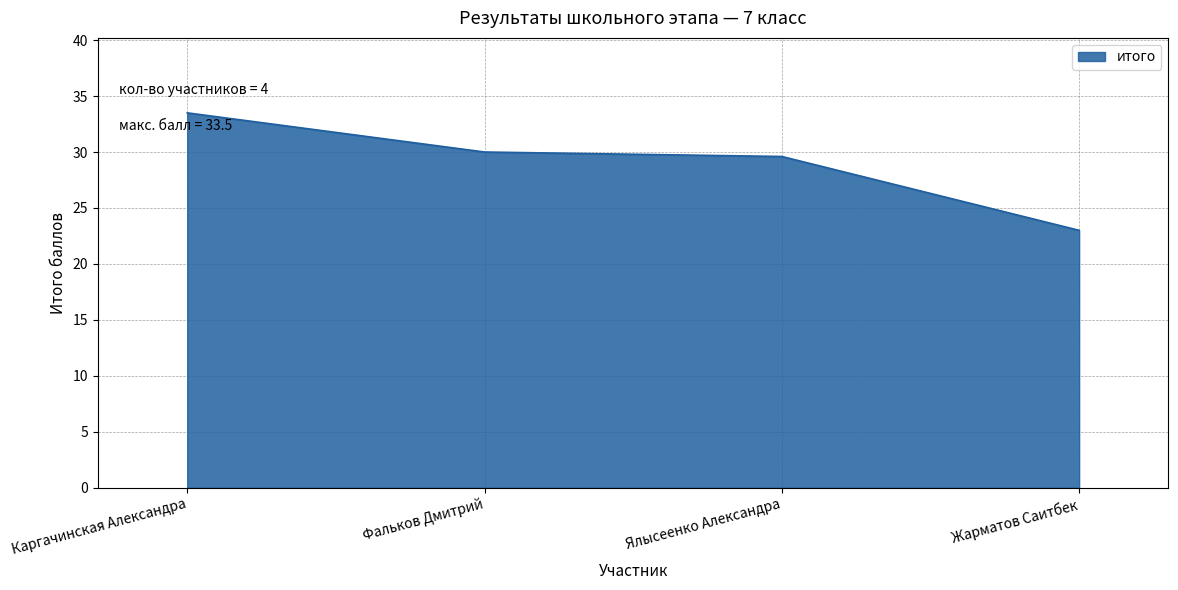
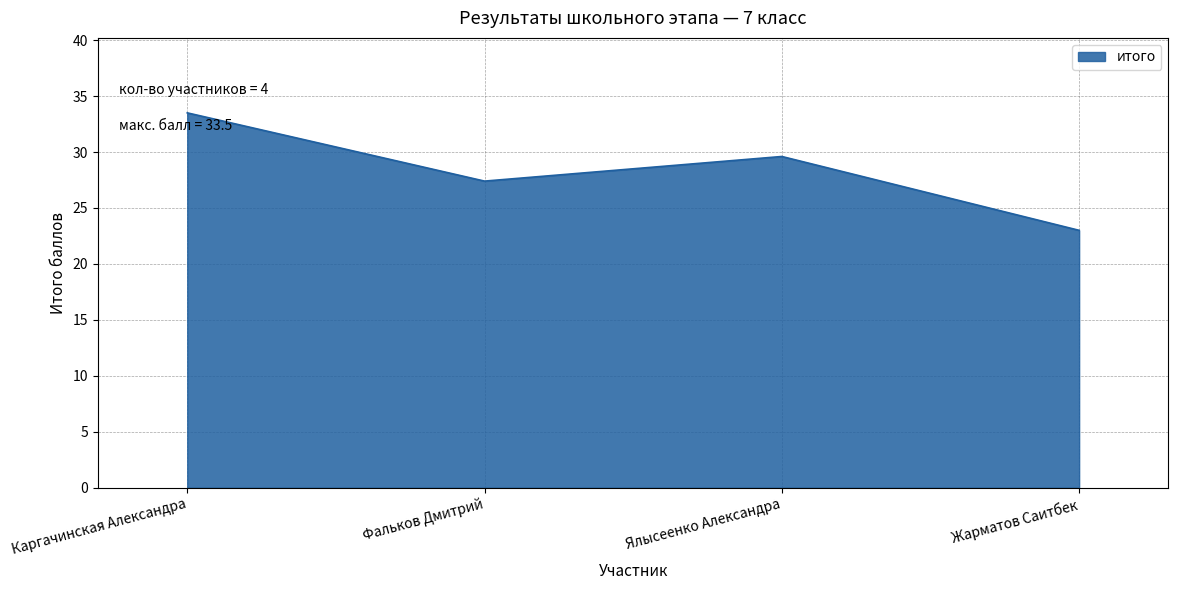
Фальков Дмитрий: 30.0 -> 27.4
